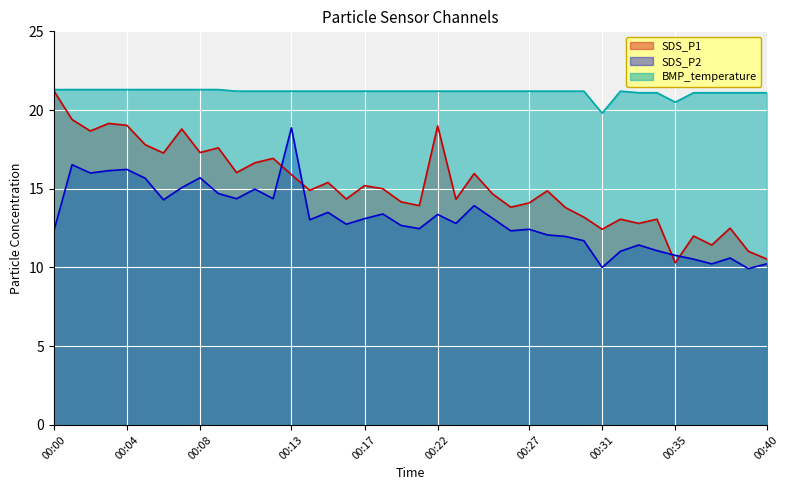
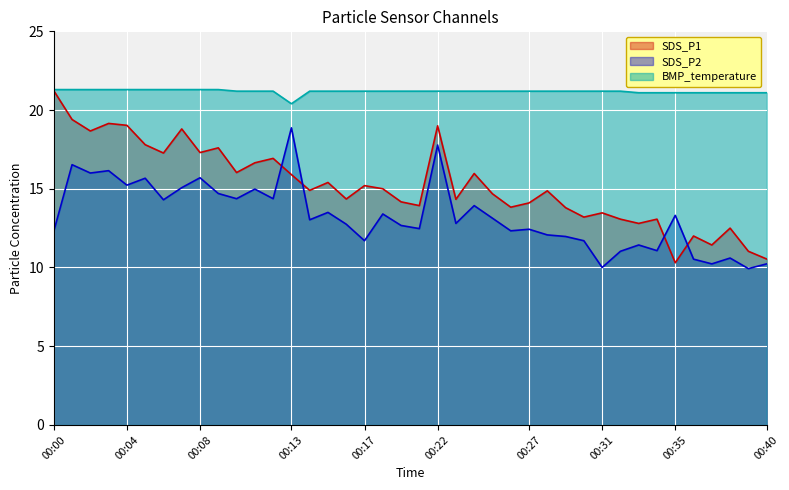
SDS_P2, 00:04: 16.2 -> 15.2
BMP_temperature, 00:13: 21.2 -> 20.4
SDS_P2, 00:17: 13.1 -> 11.7
SDS_P2, 00:22: 13.4 -> 17.8
SDS_P1, 00:31: 12.4 -> 13.5
BMP_temperature, 00:31: 19.8 -> 21.2
SDS_P2, 00:35: 10.8 -> 13.3
BMP_temperature, 00:35: 20.5 -> 21.1
